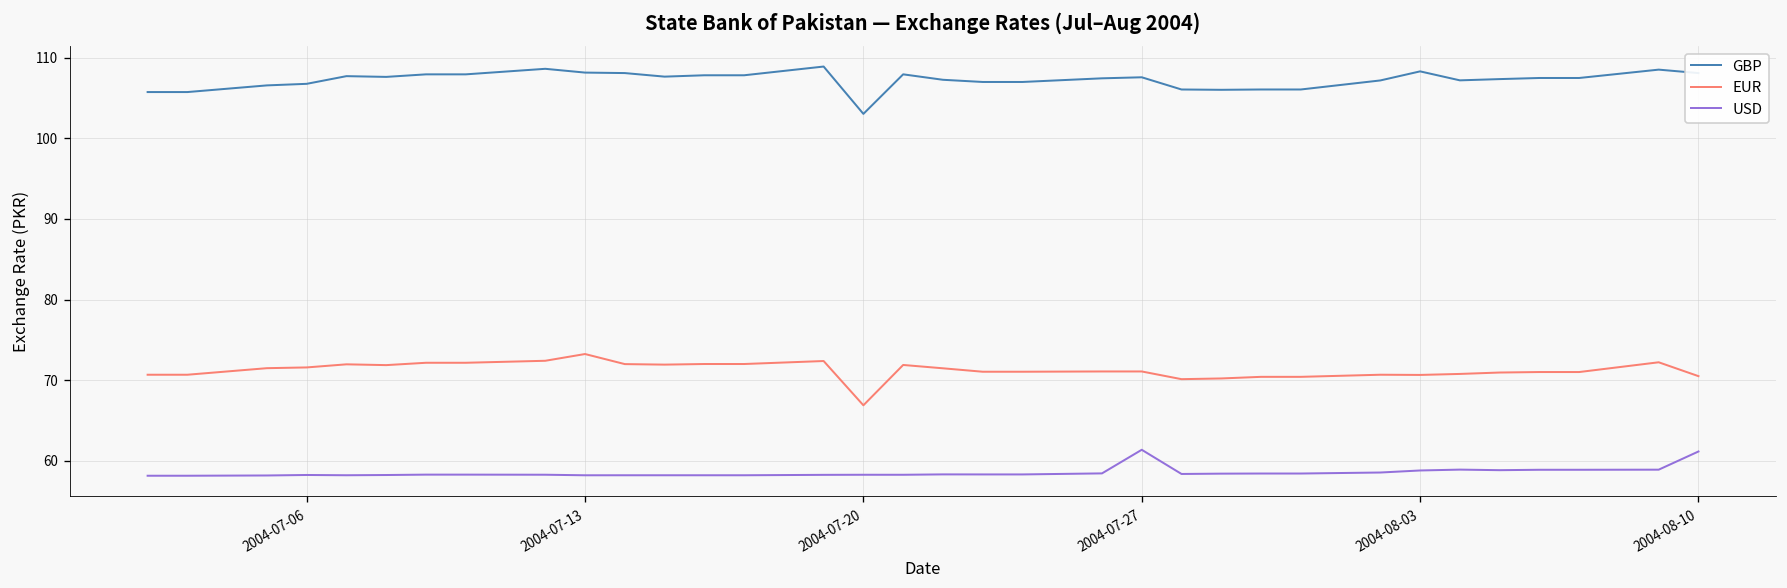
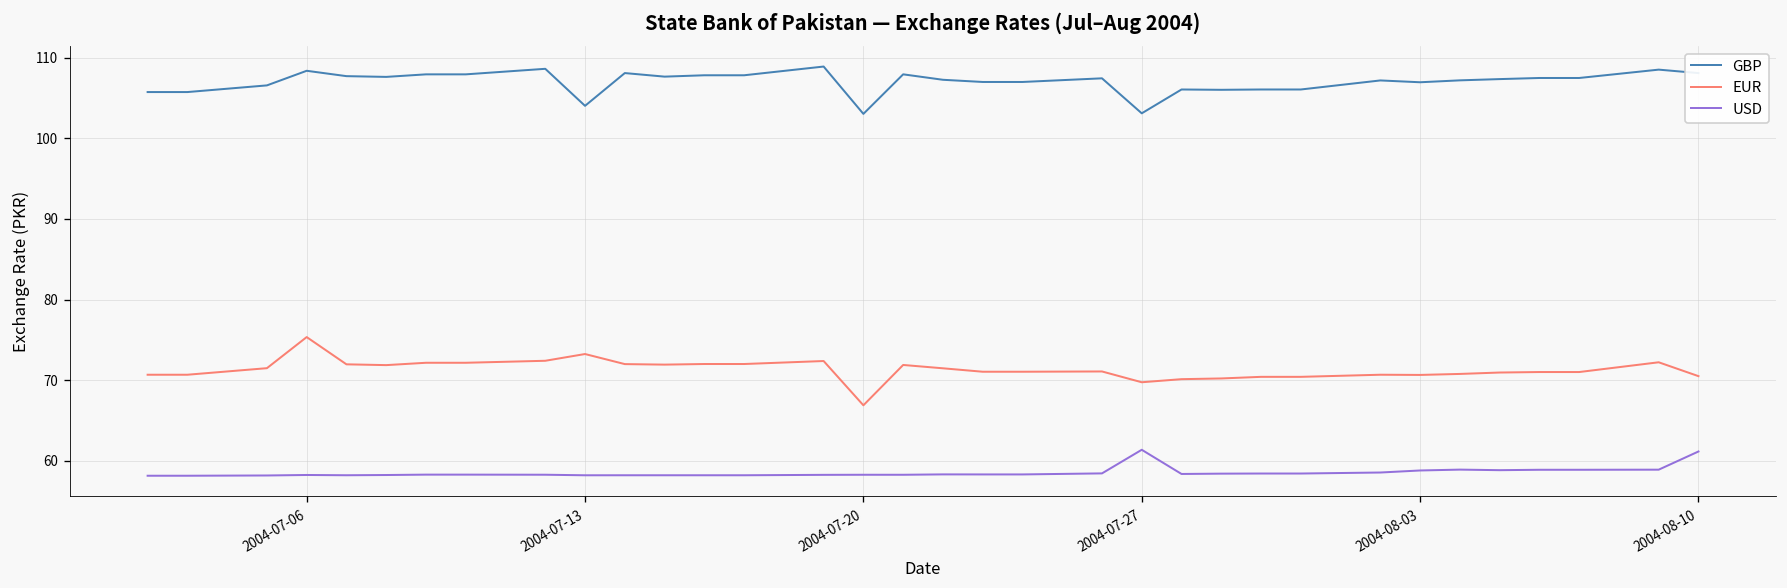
GBP, 2004-07-06: 107 -> 108
EUR, 2004-07-06: 72 -> 75
GBP, 2004-07-13: 108 -> 104
GBP, 2004-07-27: 108 -> 103
EUR, 2004-07-27: 71 -> 70
GBP, 2004-08-03: 108 -> 107
